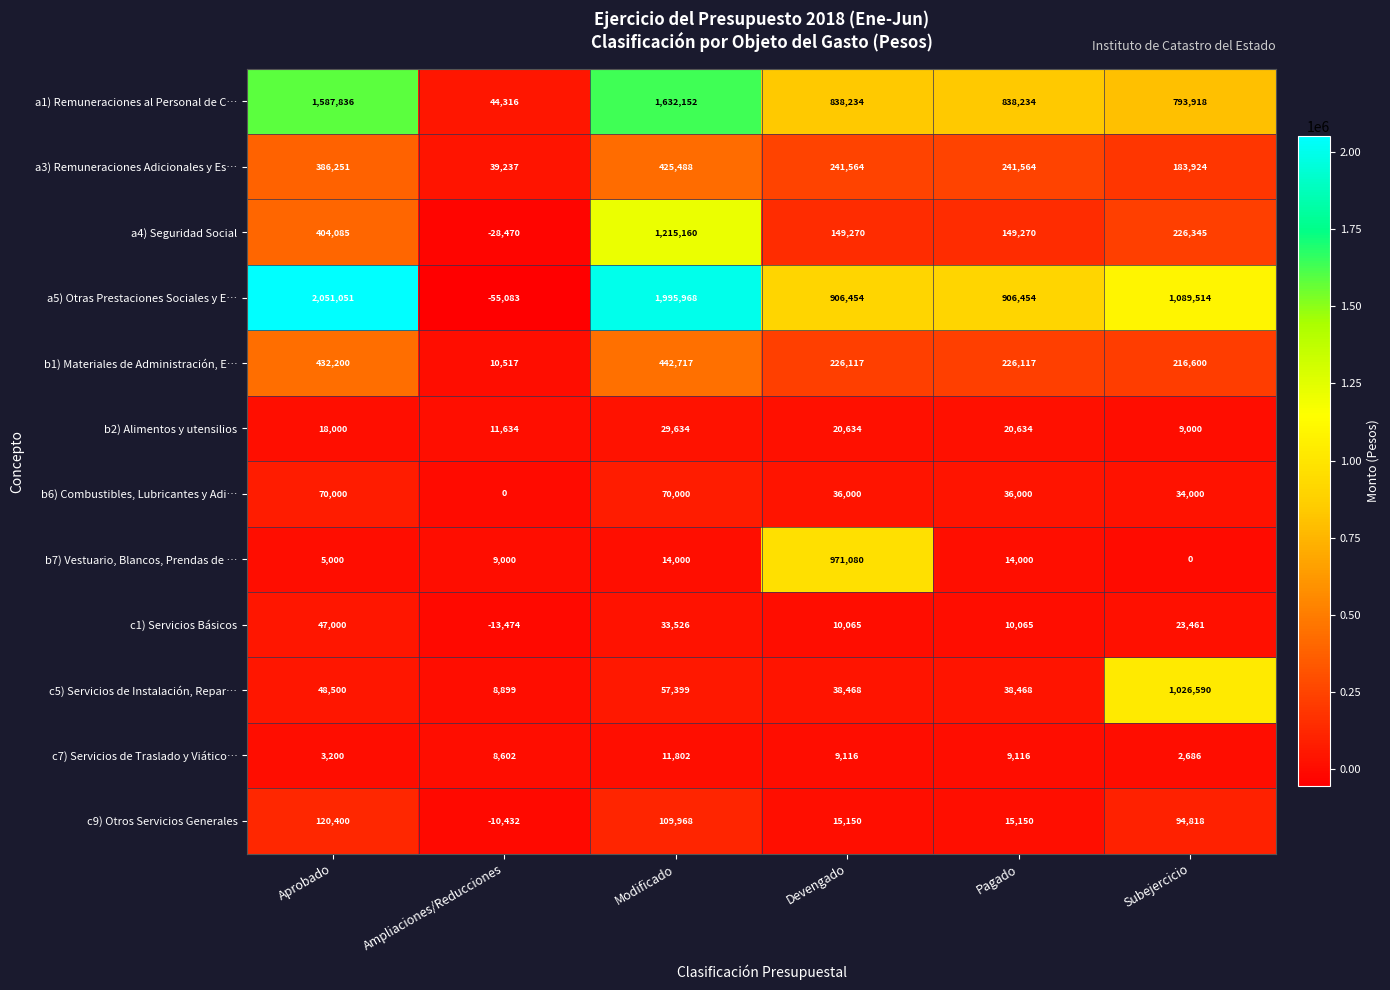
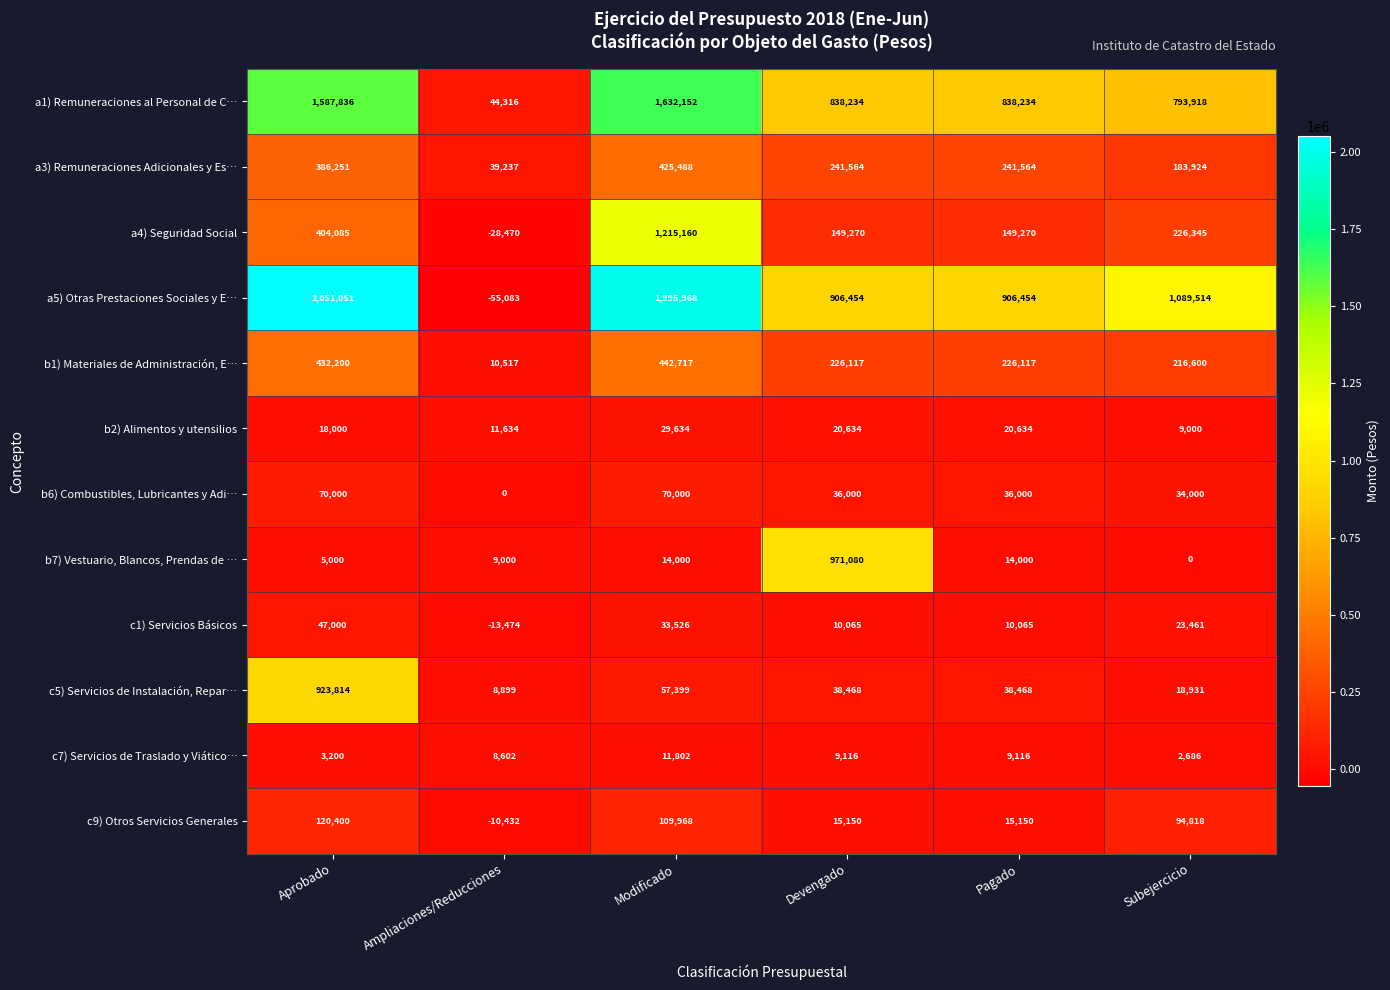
c5) Servicios de Instalación, Repar…, Aprobado: 48,500 -> 923,814
c5) Servicios de Instalación, Repar…, Subejercicio: 1,026,590 -> 18,931
